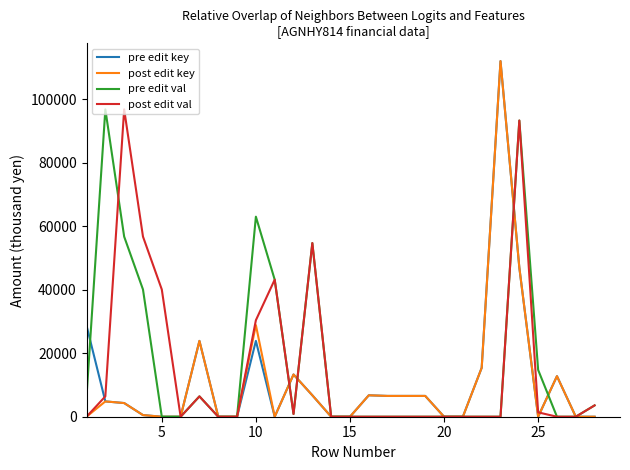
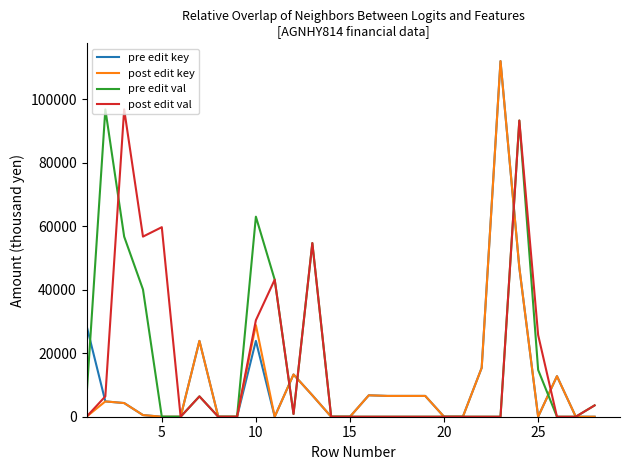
post edit val, 5: 40000 -> 60000
post edit val, 25: 1000 -> 26000
